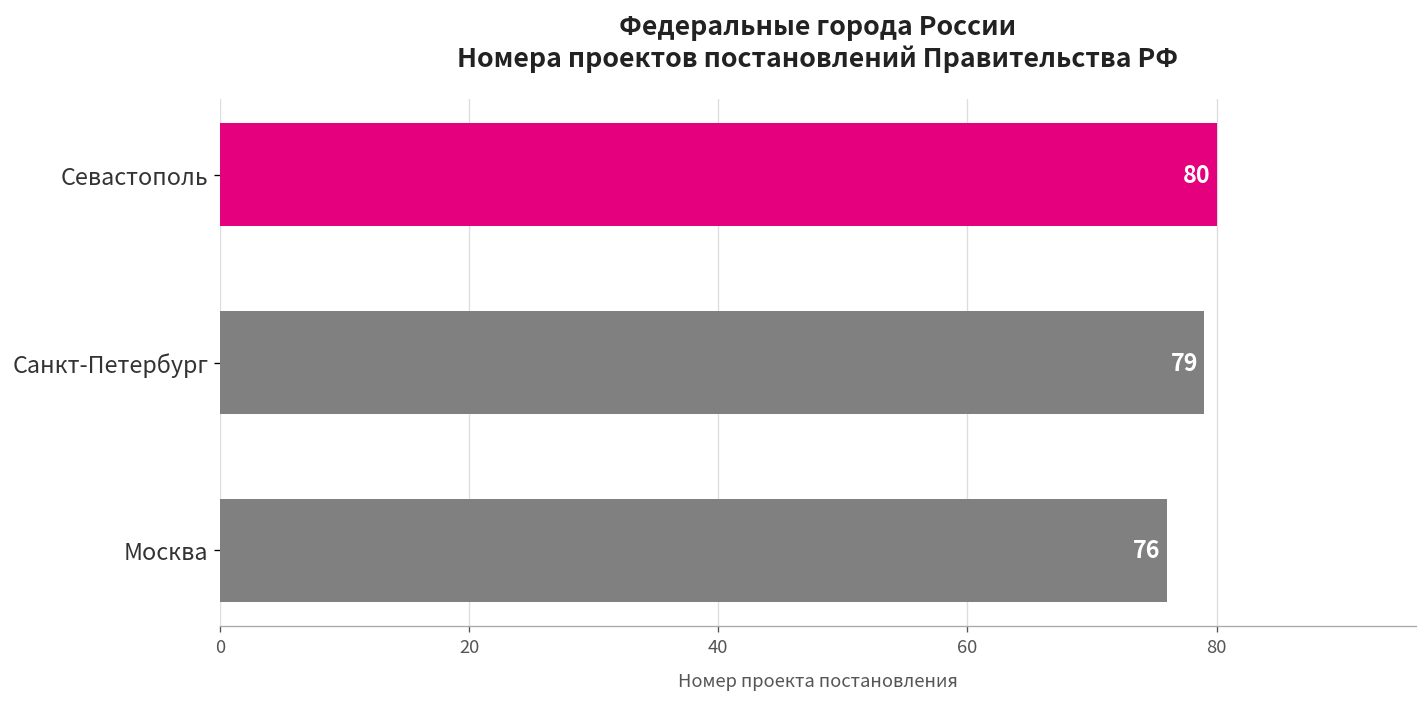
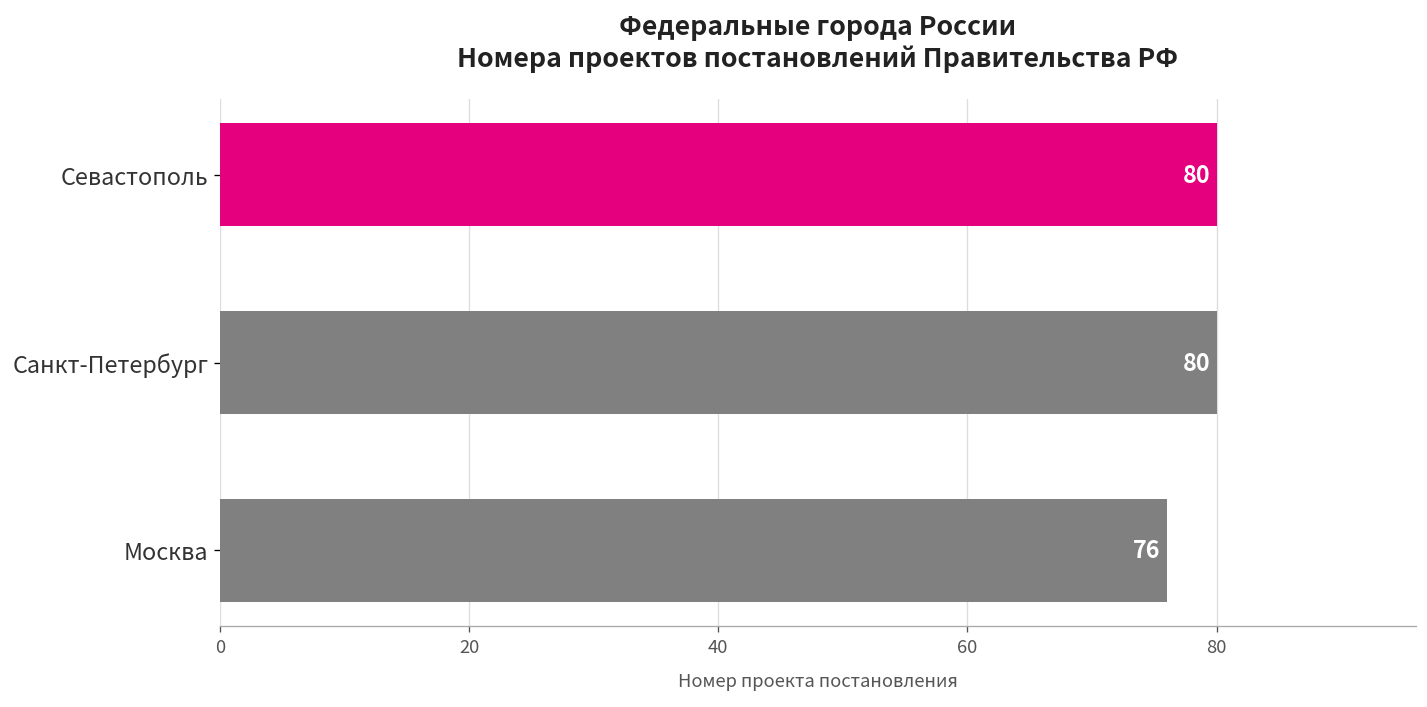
Санкт-Петербург: 79 -> 80
